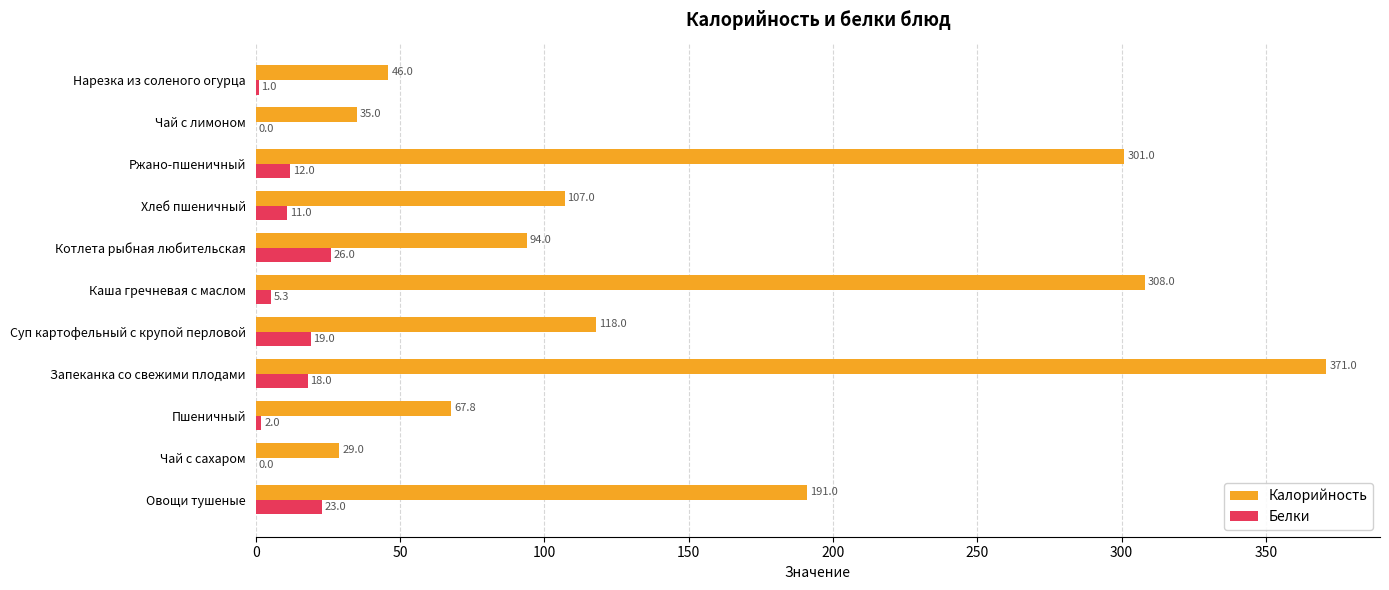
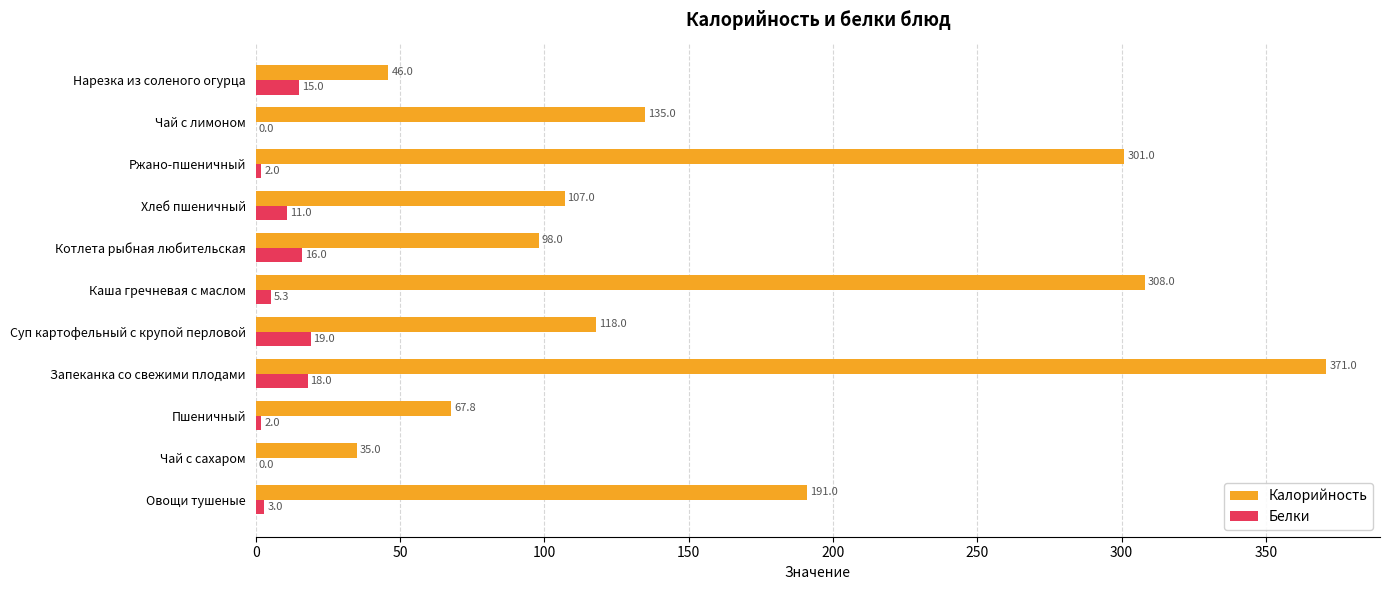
Белки, Нарезка из соленого огурца: 1.0 -> 15.0
Калорийность, Чай с лимоном: 35.0 -> 135.0
Белки, Ржано-пшеничный: 12.0 -> 2.0
Калорийность, Котлета рыбная любительская: 94.0 -> 98.0
Белки, Котлета рыбная любительская: 26.0 -> 16.0
Калорийность, Чай с сахаром: 29.0 -> 35.0
Белки, Овощи тушеные: 23.0 -> 3.0
